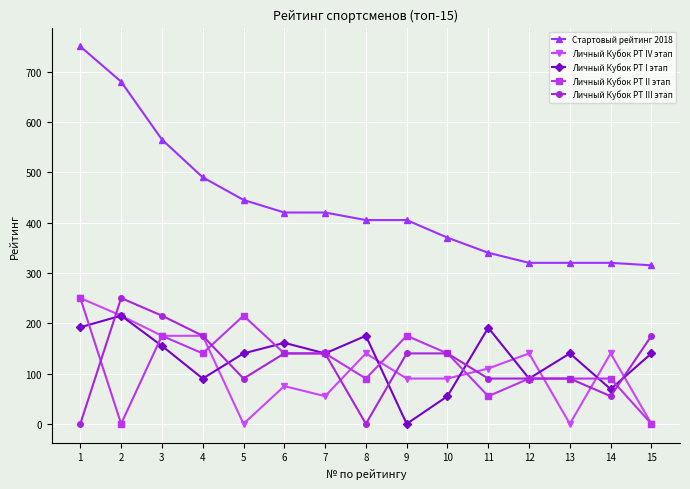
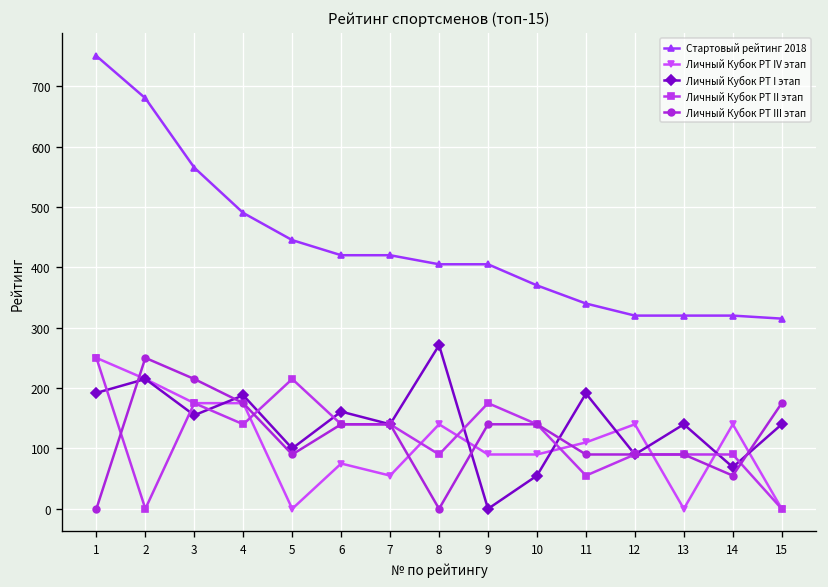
Личный Кубок РТ I этап, 4: 90 -> 190
Личный Кубок РТ I этап, 5: 140 -> 100
Личный Кубок РТ I этап, 8: 180 -> 270
